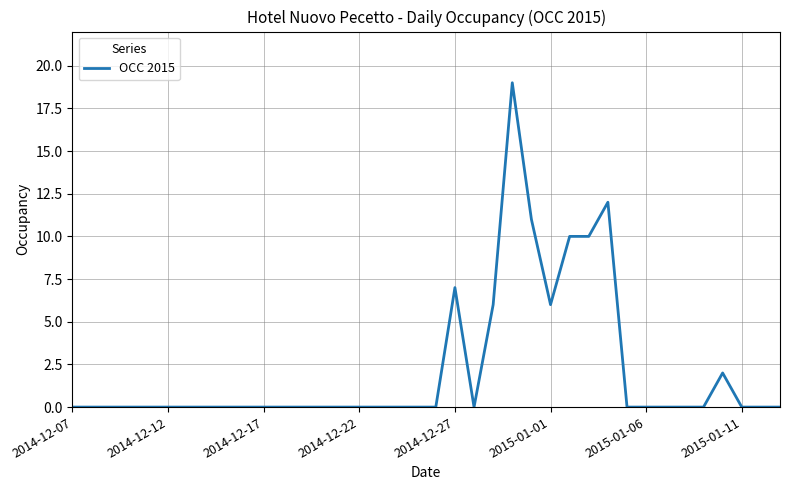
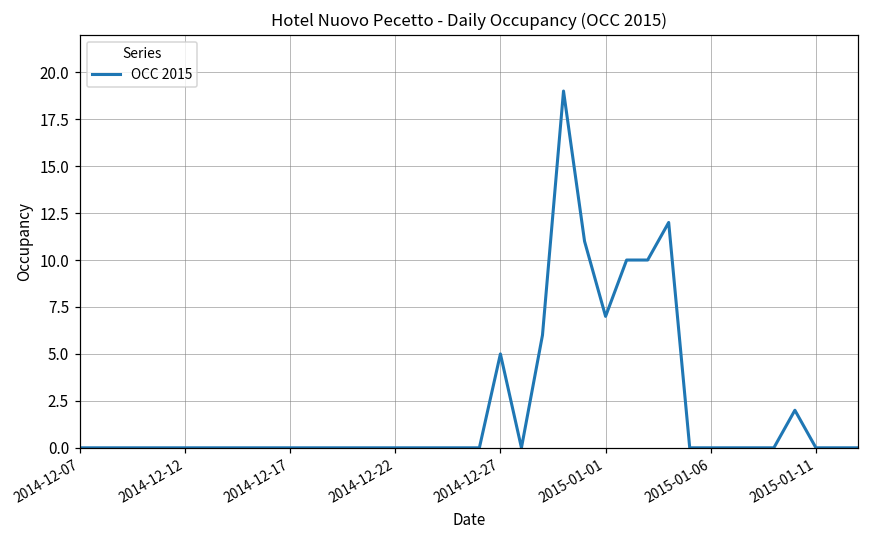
2014-12-27: 7 -> 5
2015-01-01: 6 -> 7
